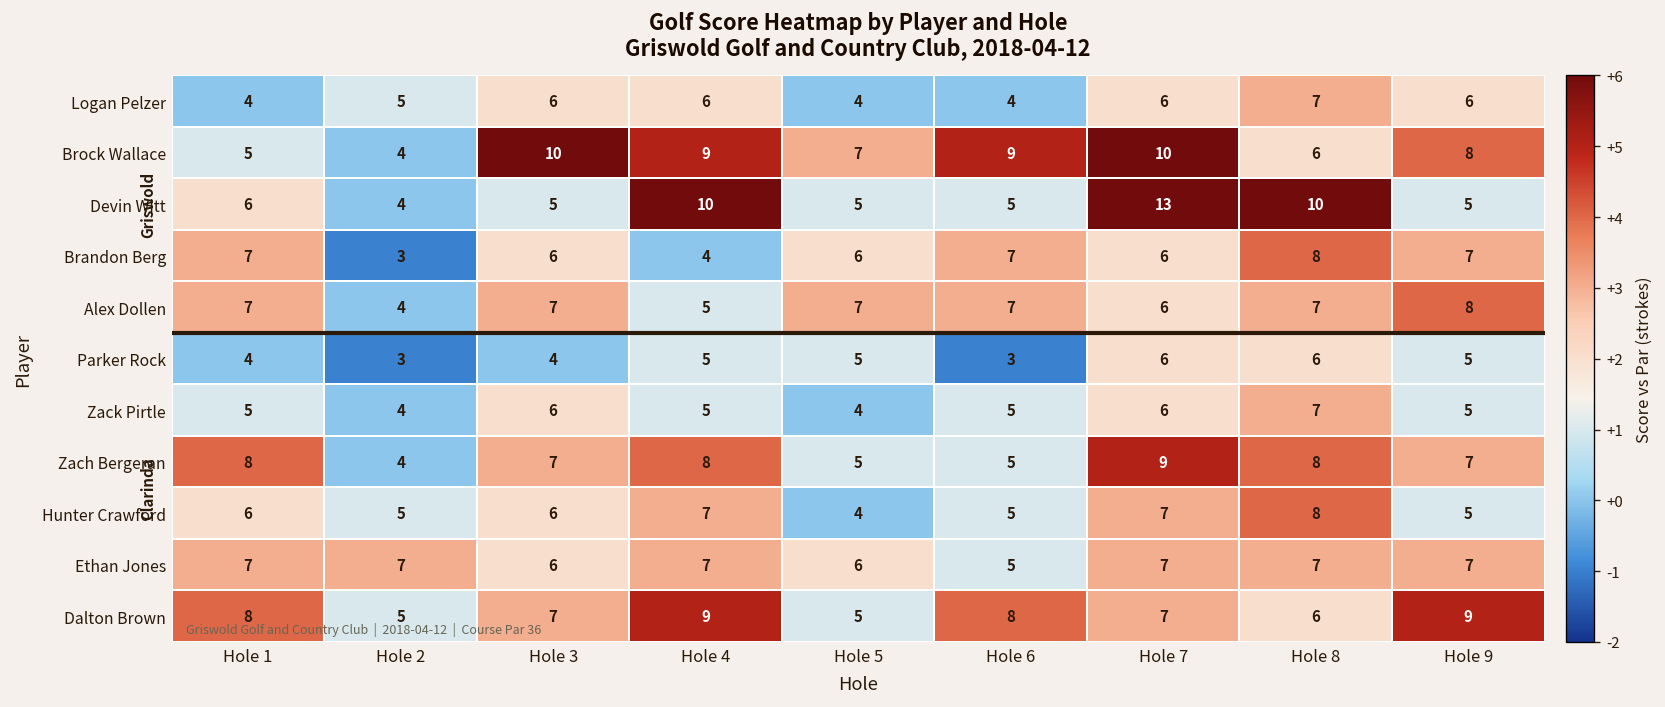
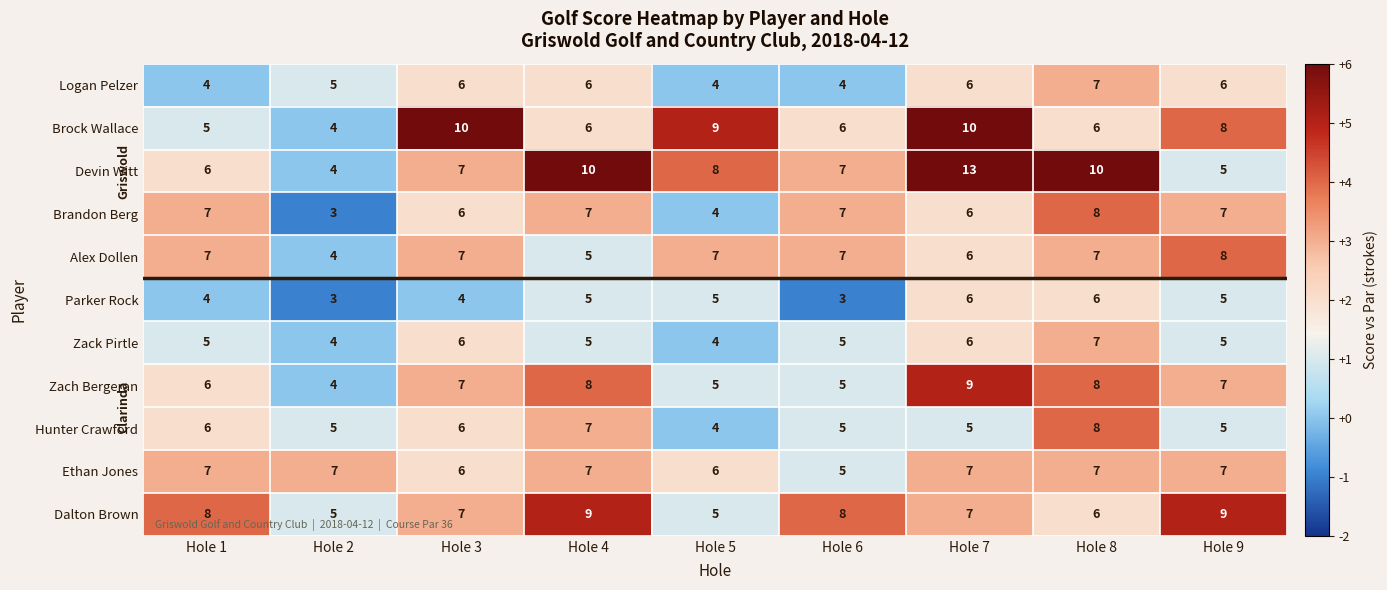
Brock Wallace, Hole 4: 9 -> 6
Brock Wallace, Hole 5: 7 -> 9
Brock Wallace, Hole 6: 9 -> 6
Devin Witt, Hole 3: 5 -> 7
Devin Witt, Hole 5: 5 -> 8
Devin Witt, Hole 6: 5 -> 7
Brandon Berg, Hole 4: 4 -> 7
Brandon Berg, Hole 5: 6 -> 4
Zach Bergeran, Hole 1: 8 -> 6
Hunter Crawford, Hole 7: 7 -> 5
